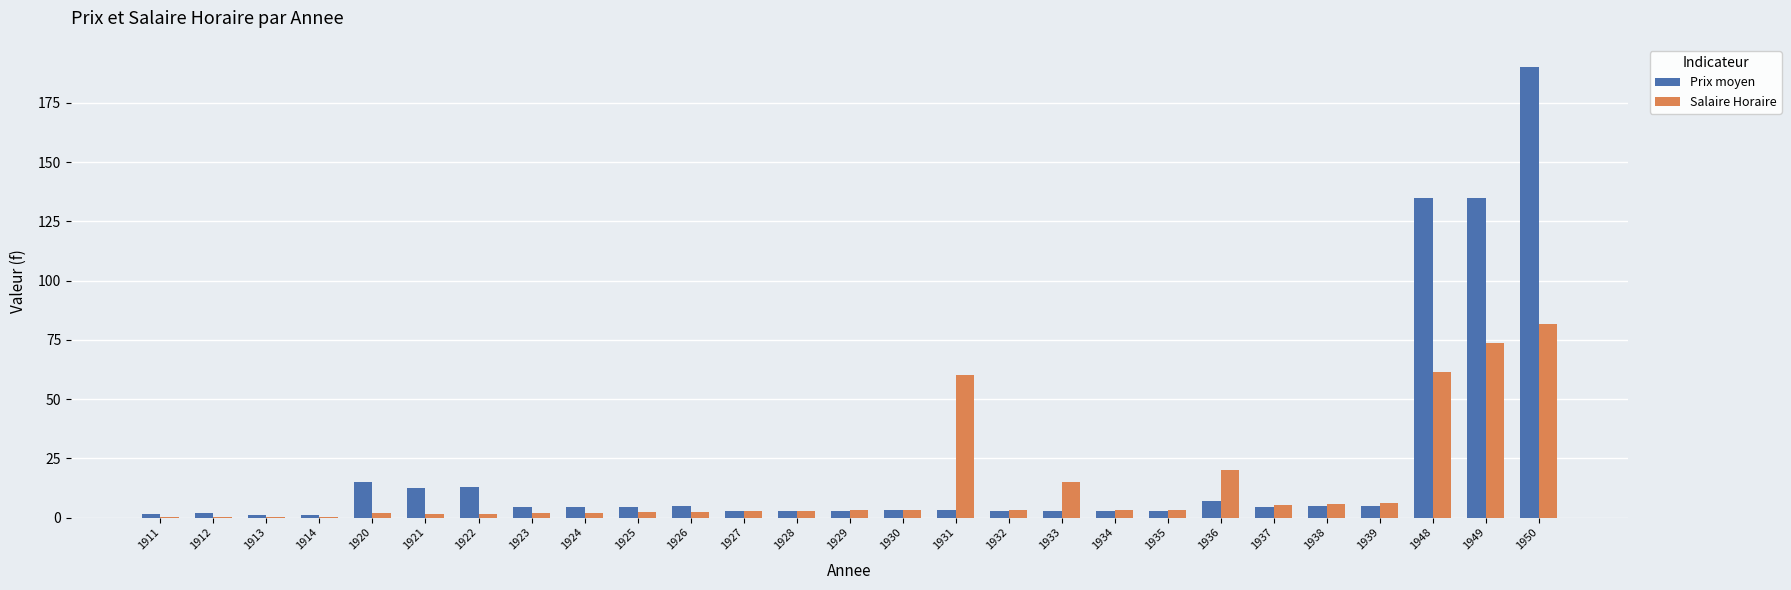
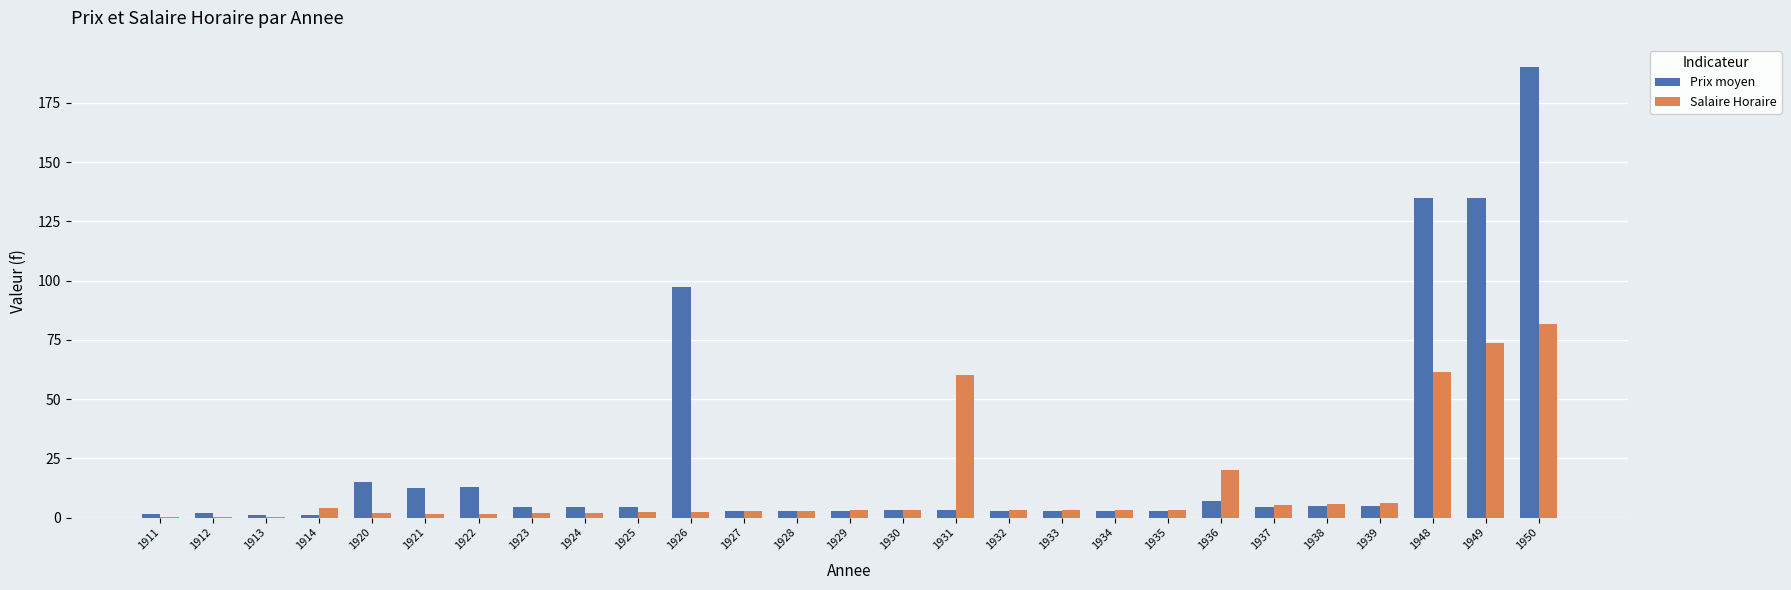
Salaire Horaire, 1914: 0 -> 4
Prix moyen, 1926: 5 -> 97
Salaire Horaire, 1933: 15 -> 3
